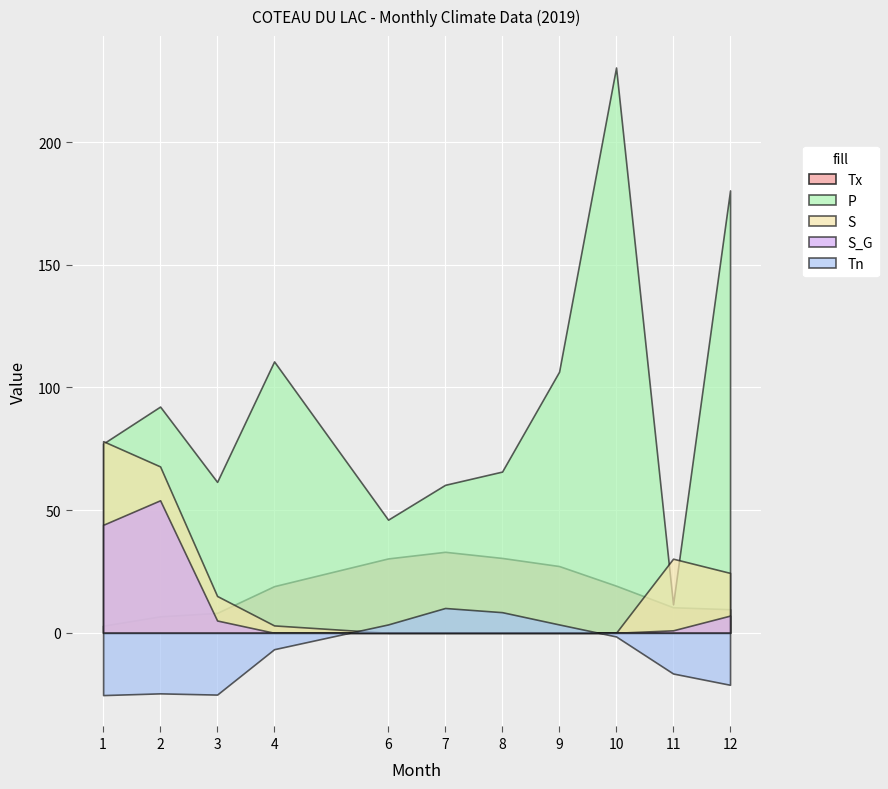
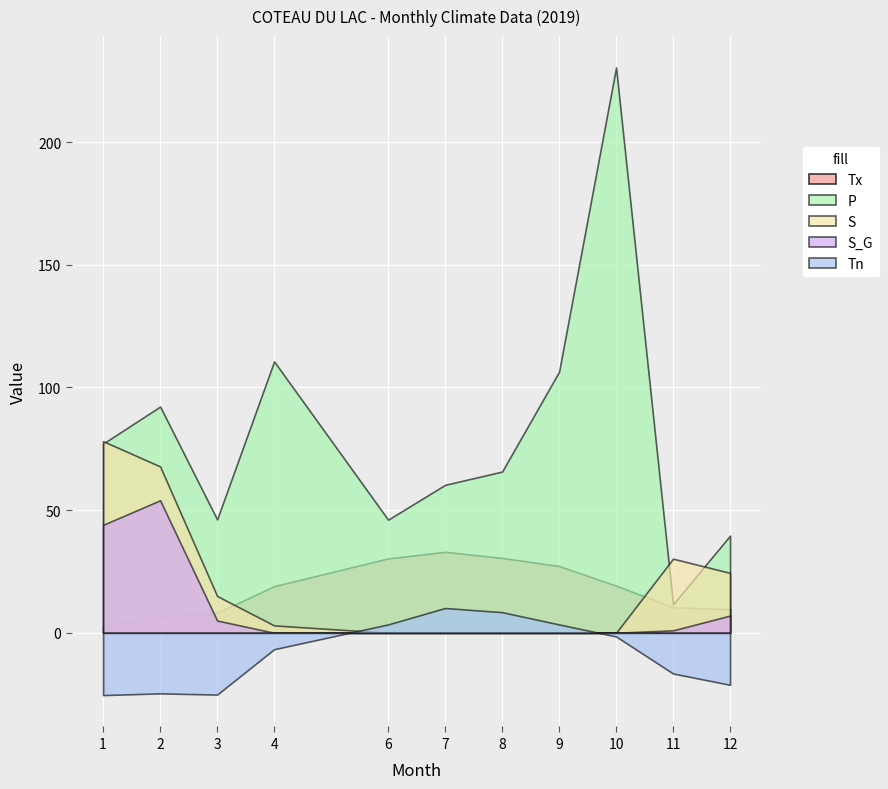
P, 3: 62 -> 46
P, 12: 180 -> 40
